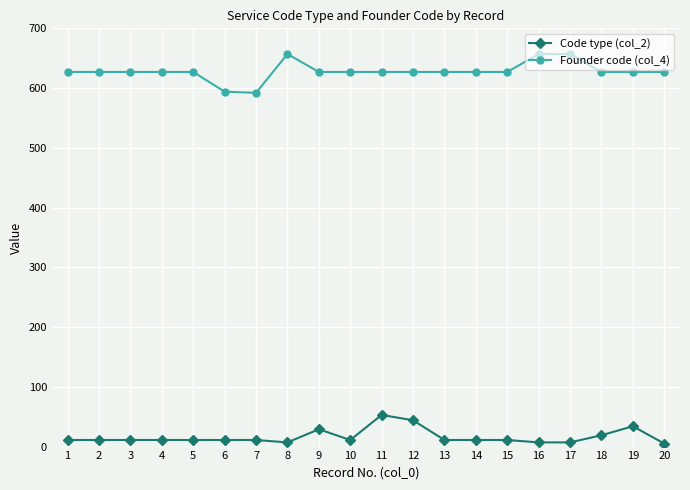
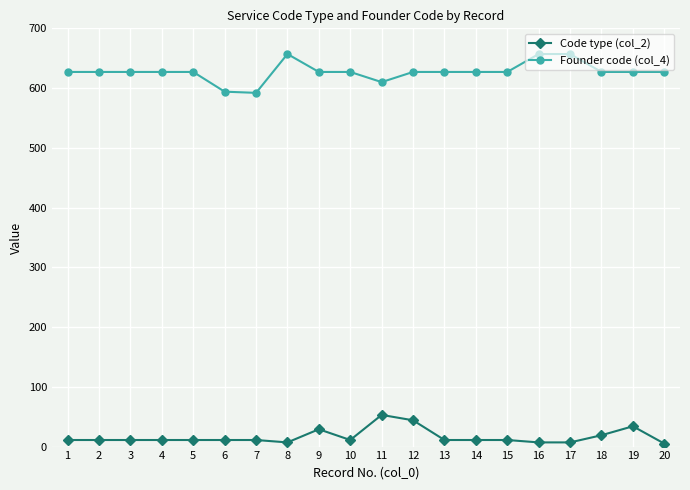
Founder code (col_4), 11: 630 -> 610
